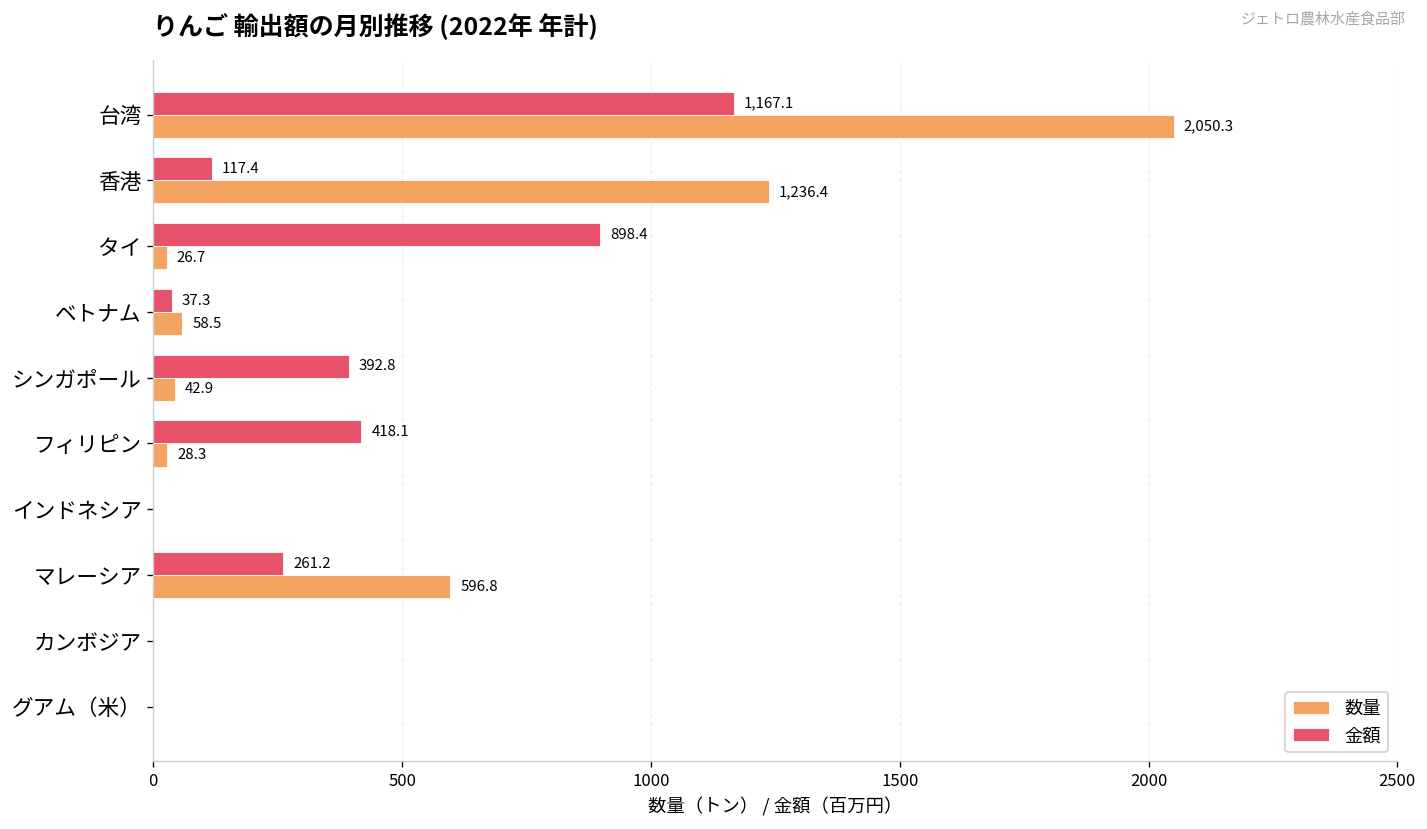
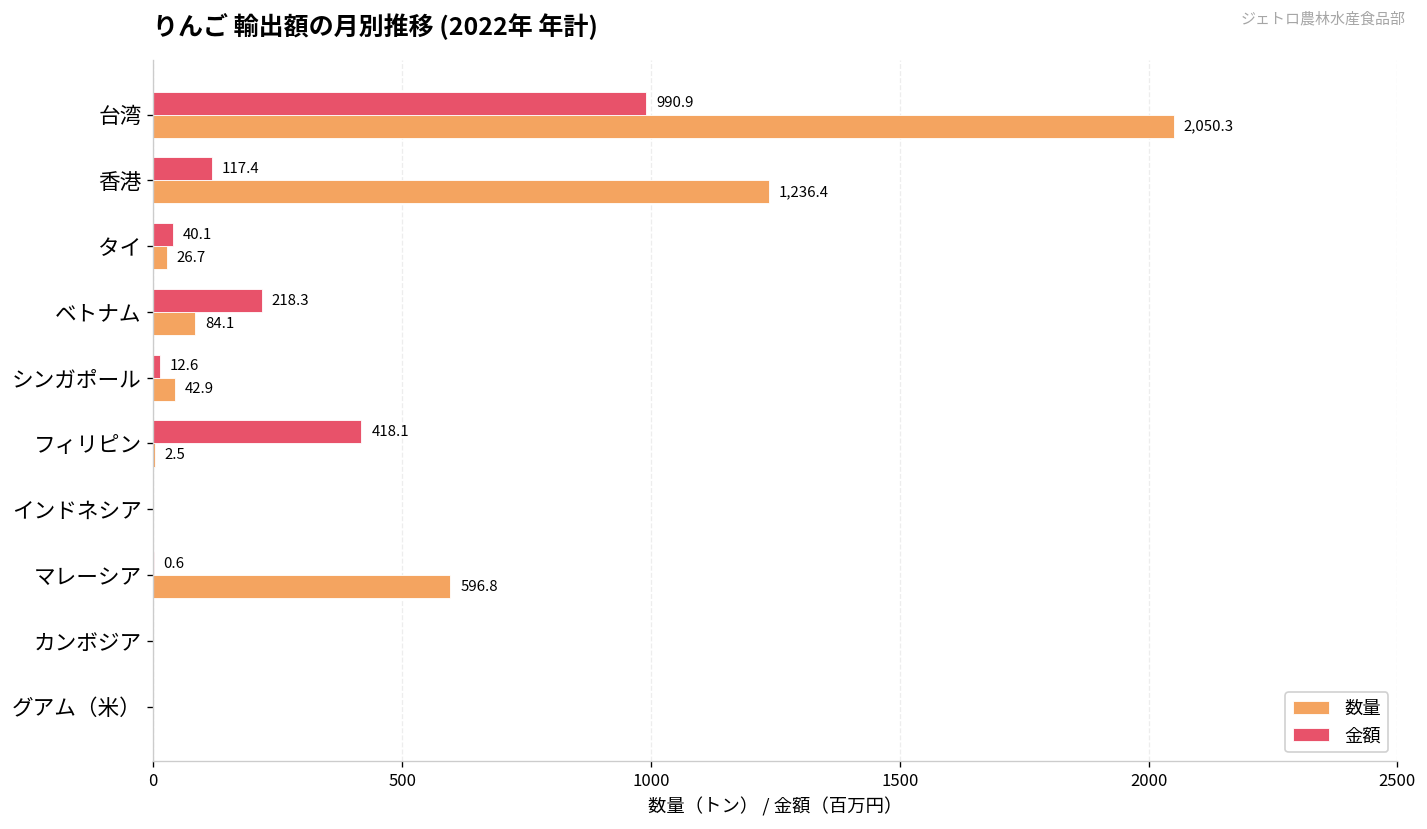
金額, 台湾: 1,167.1 -> 990.9
金額, タイ: 898.4 -> 40.1
金額, ベトナム: 37.3 -> 218.3
数量, ベトナム: 58.5 -> 84.1
金額, シンガポール: 392.8 -> 12.6
数量, フィリピン: 28.3 -> 2.5
金額, マレーシア: 261.2 -> 0.6
